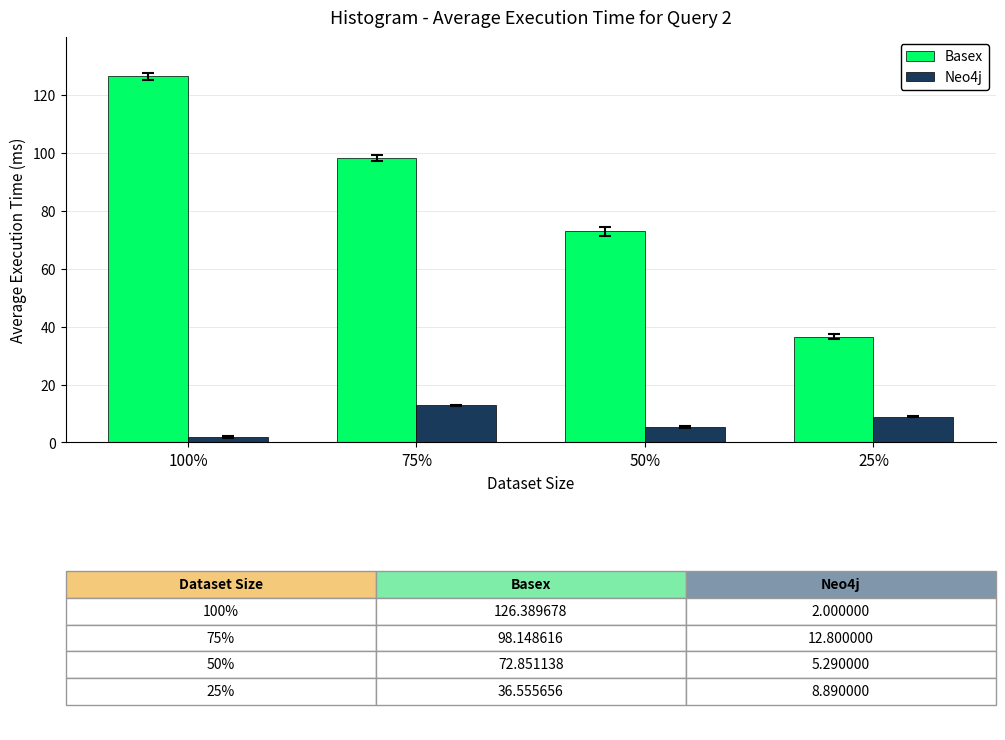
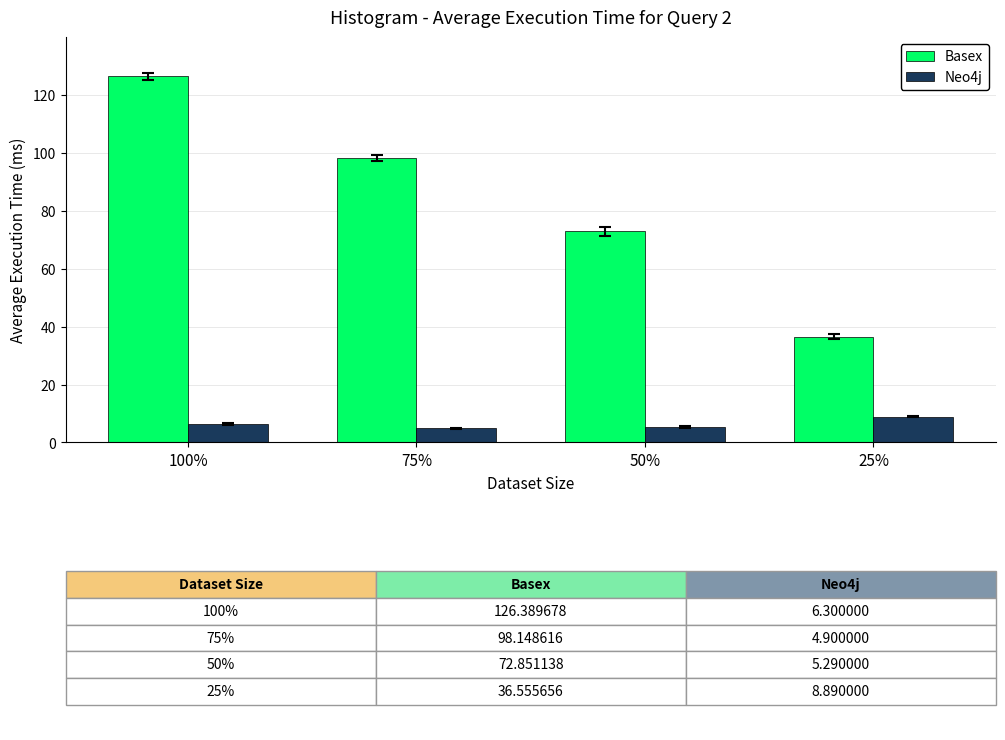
Neo4j, 100%: 2.000000 -> 6.300000
Neo4j, 75%: 12.800000 -> 4.900000
